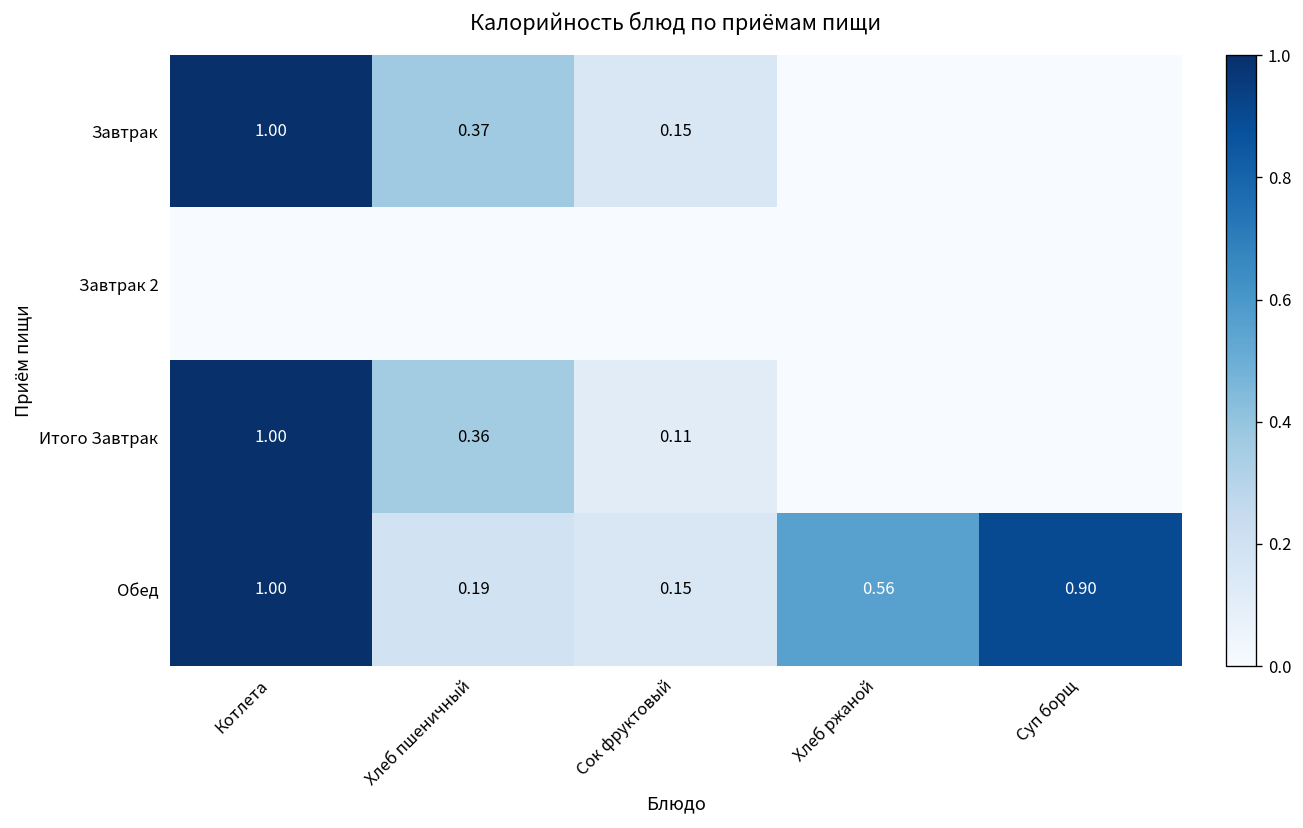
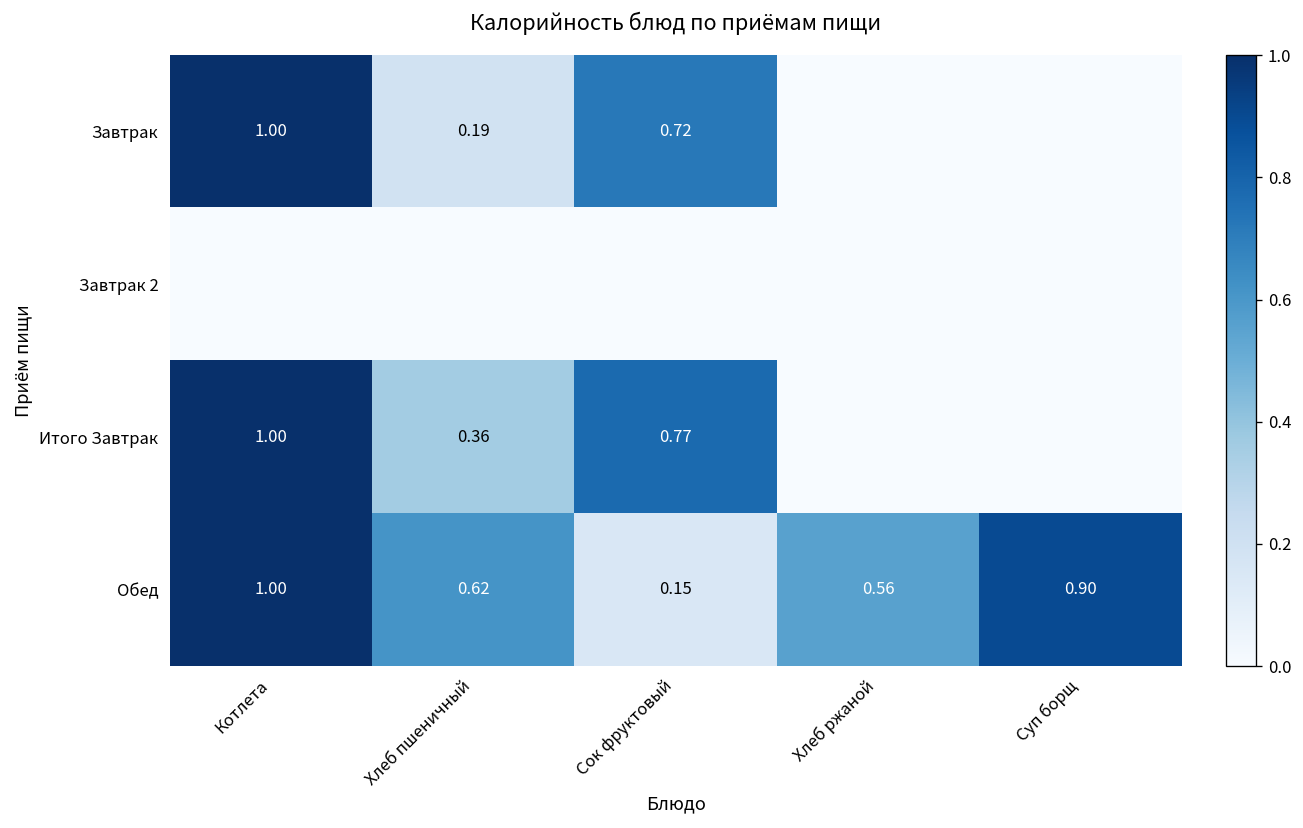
Завтрак, Хлеб пшеничный: 0.37 -> 0.19
Завтрак, Сок фруктовый: 0.15 -> 0.72
Итого Завтрак, Сок фруктовый: 0.11 -> 0.77
Обед, Хлеб пшеничный: 0.19 -> 0.62
